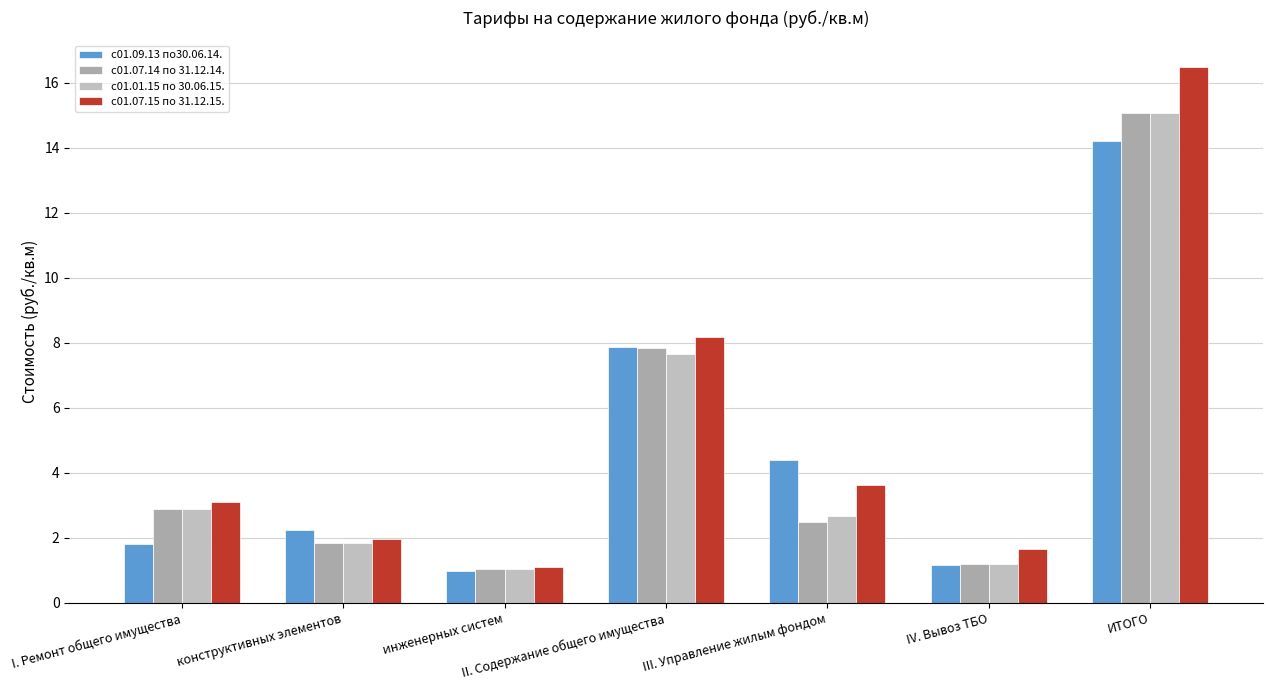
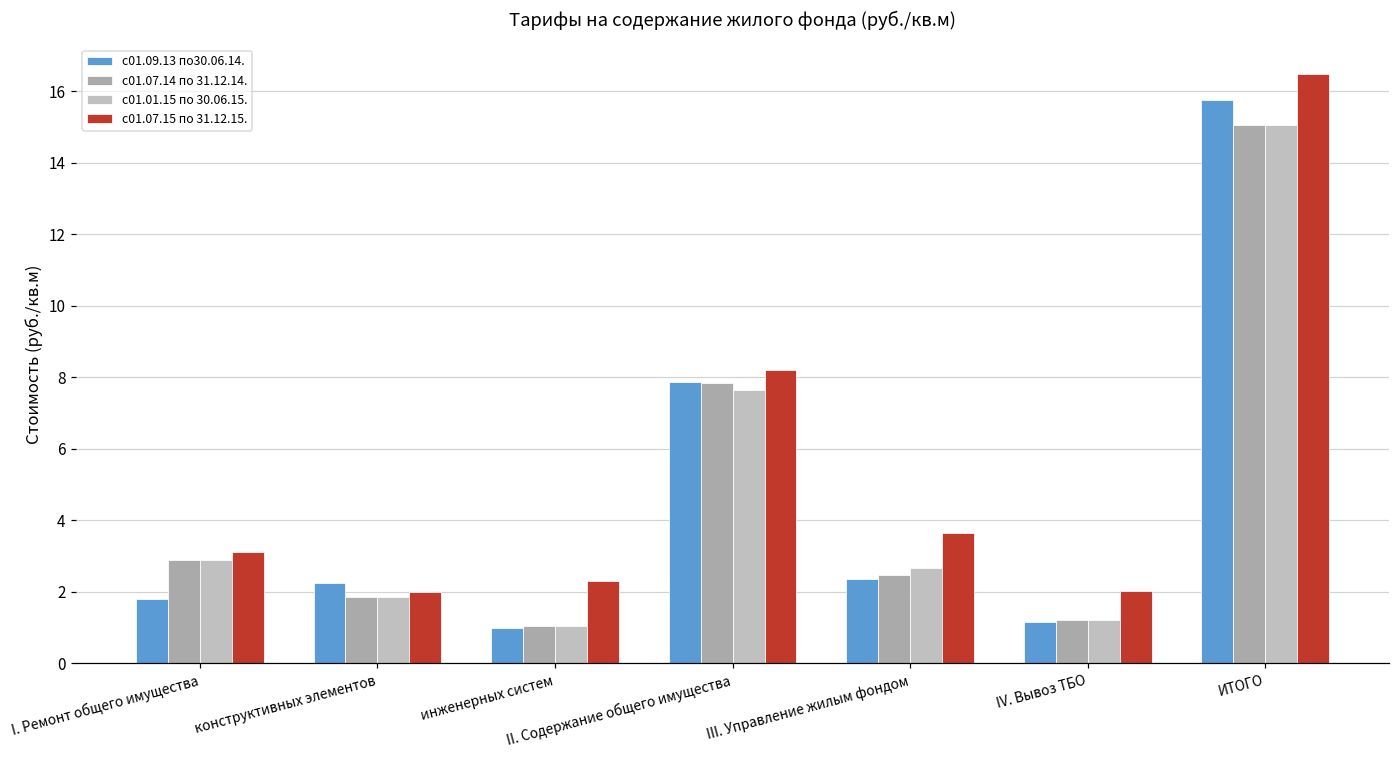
с01.07.15 по 31.12.15., инженерных систем: 1.1 -> 2.3
с01.09.13 по30.06.14., III. Управление жилым фондом: 4.4 -> 2.4
с01.07.15 по 31.12.15., IV. Вывоз ТБО: 1.7 -> 2.0
с01.09.13 по30.06.14., ИТОГО: 14.2 -> 15.8
